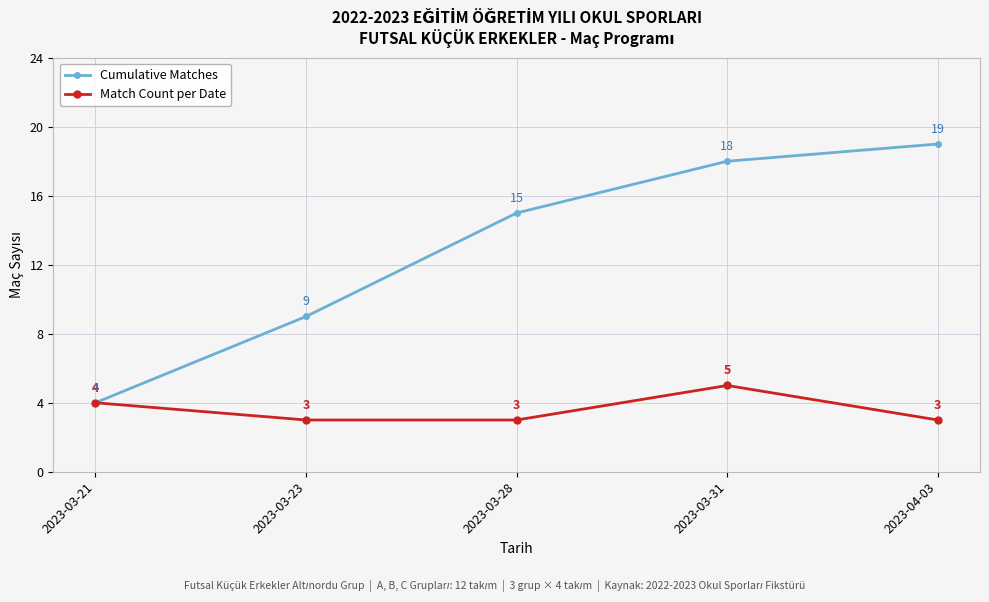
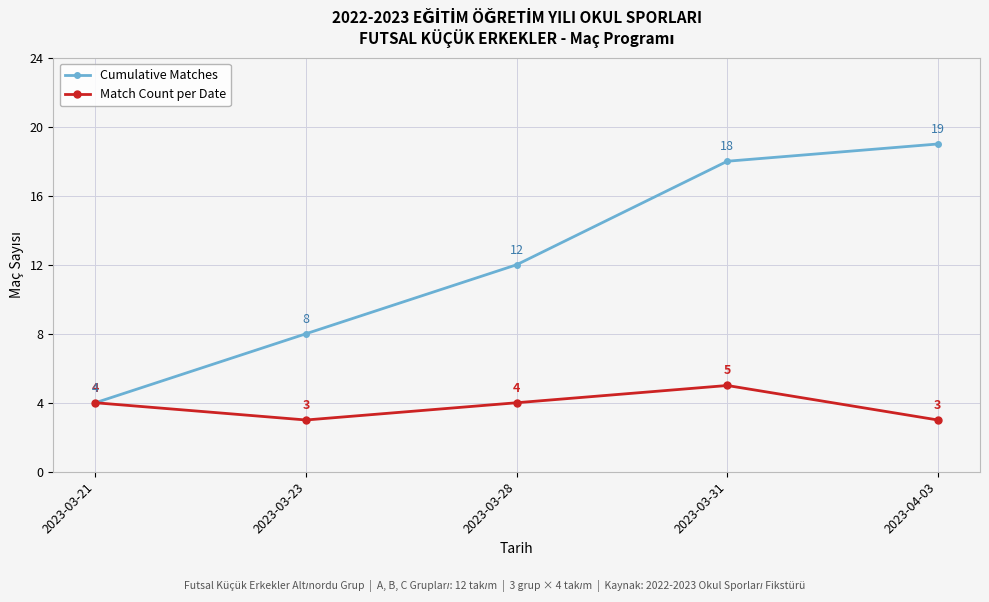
Cumulative Matches, 2023-03-23: 9 -> 8
Cumulative Matches, 2023-03-28: 15 -> 12
Match Count per Date, 2023-03-28: 3 -> 4
